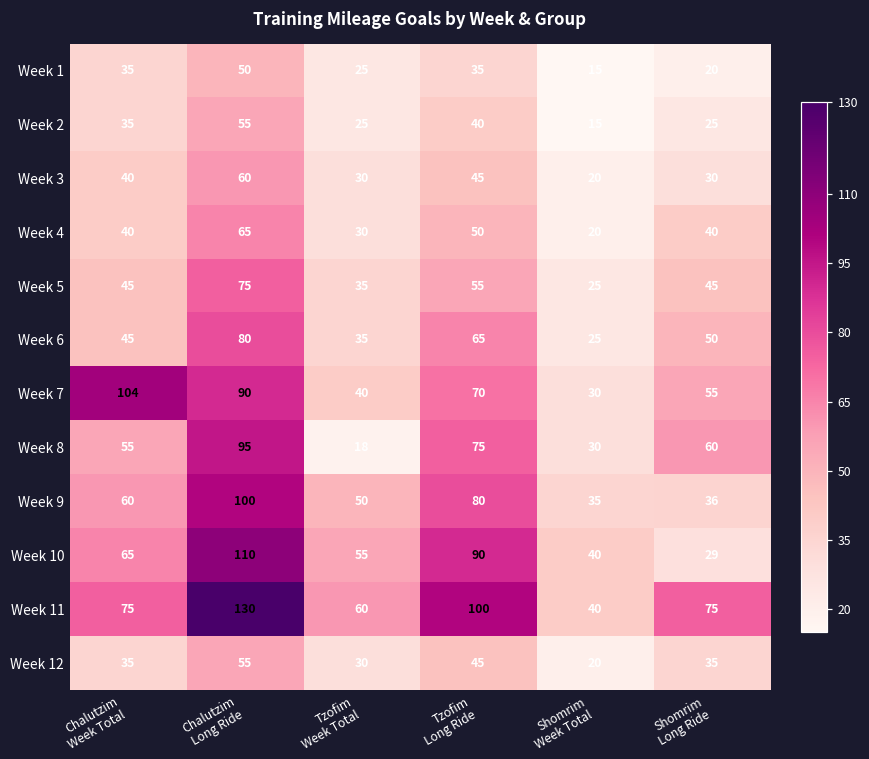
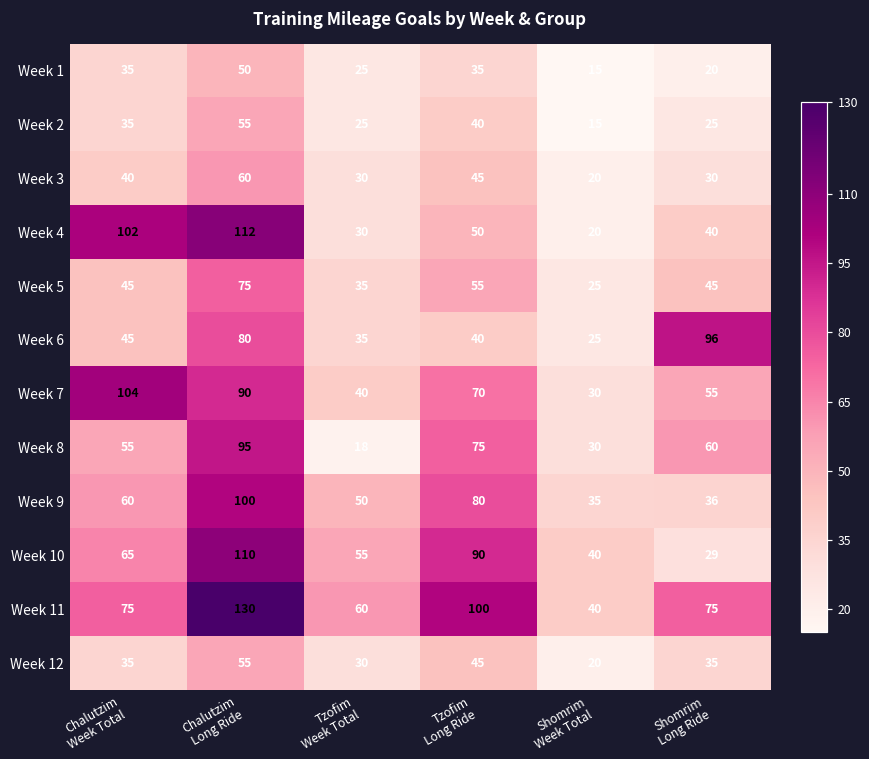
Week 4, Chalutzim Week Total: 40 -> 102
Week 4, Chalutzim Long Ride: 65 -> 112
Week 6, Tzofim Long Ride: 65 -> 40
Week 6, Shomrim Long Ride: 50 -> 96
